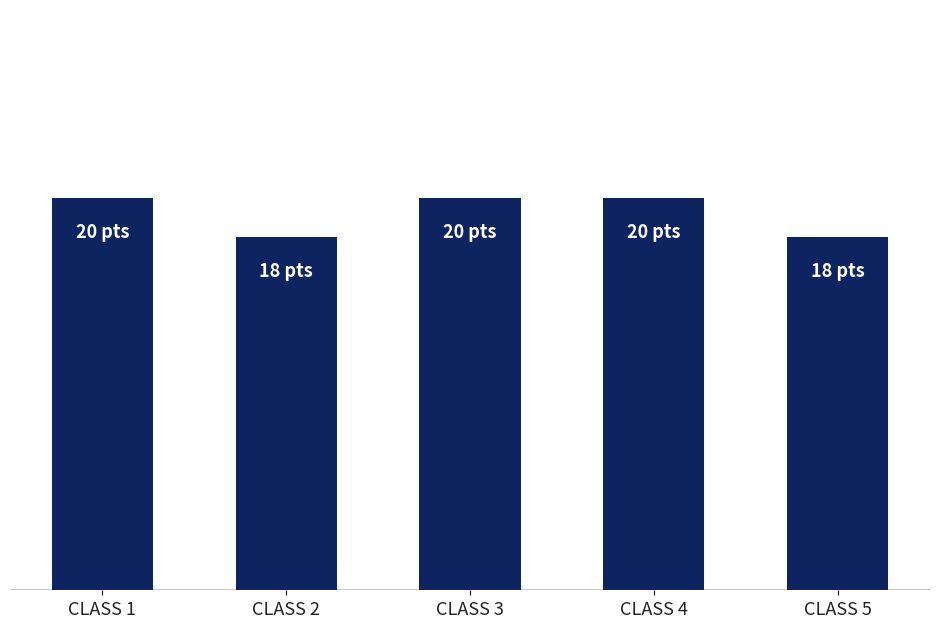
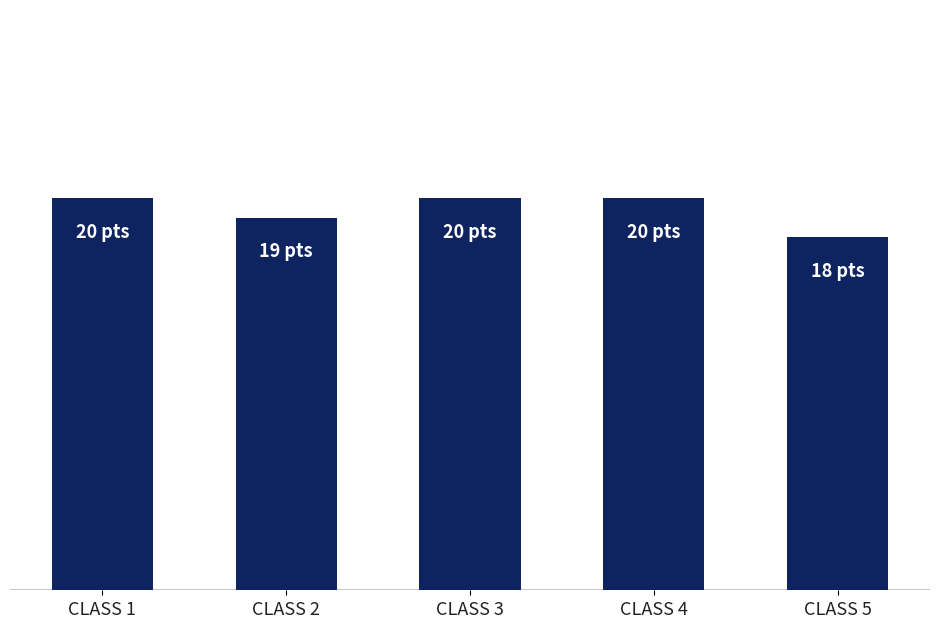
CLASS 2: 18 -> 19
